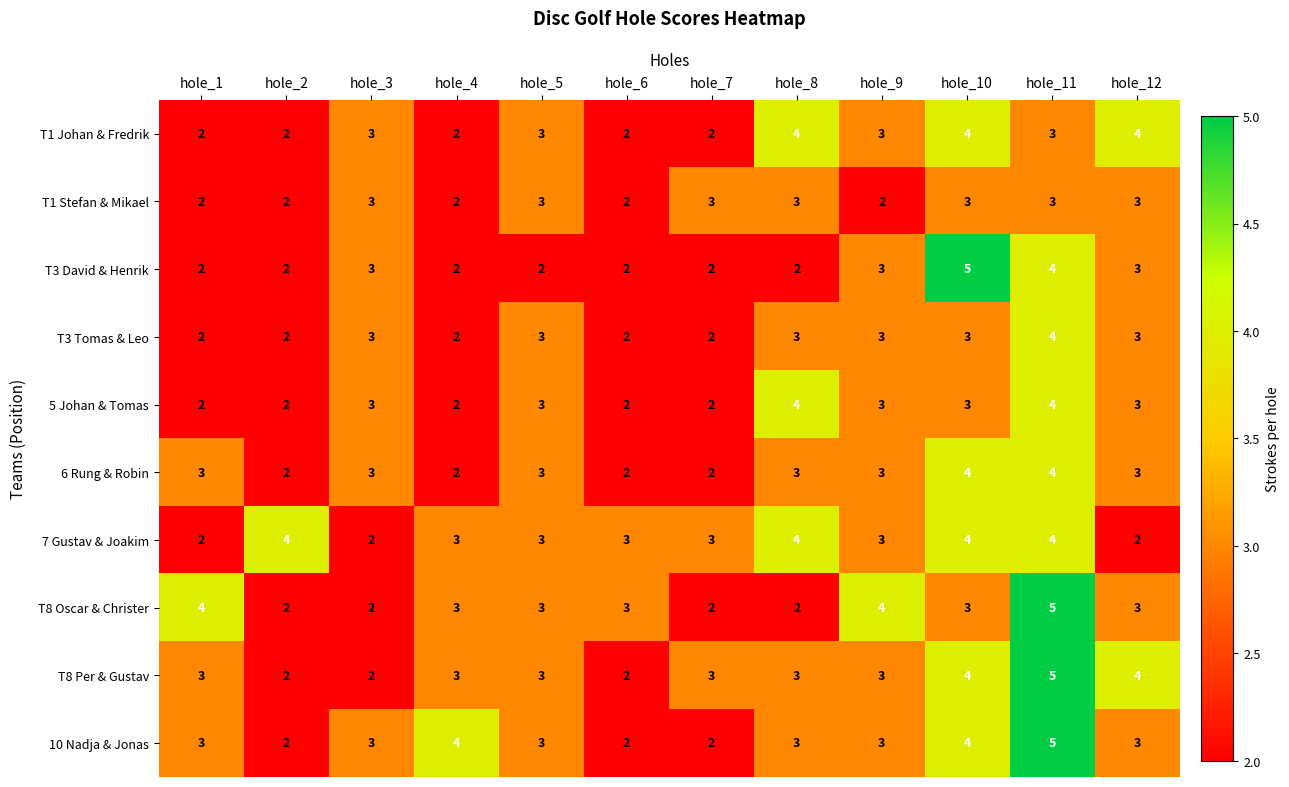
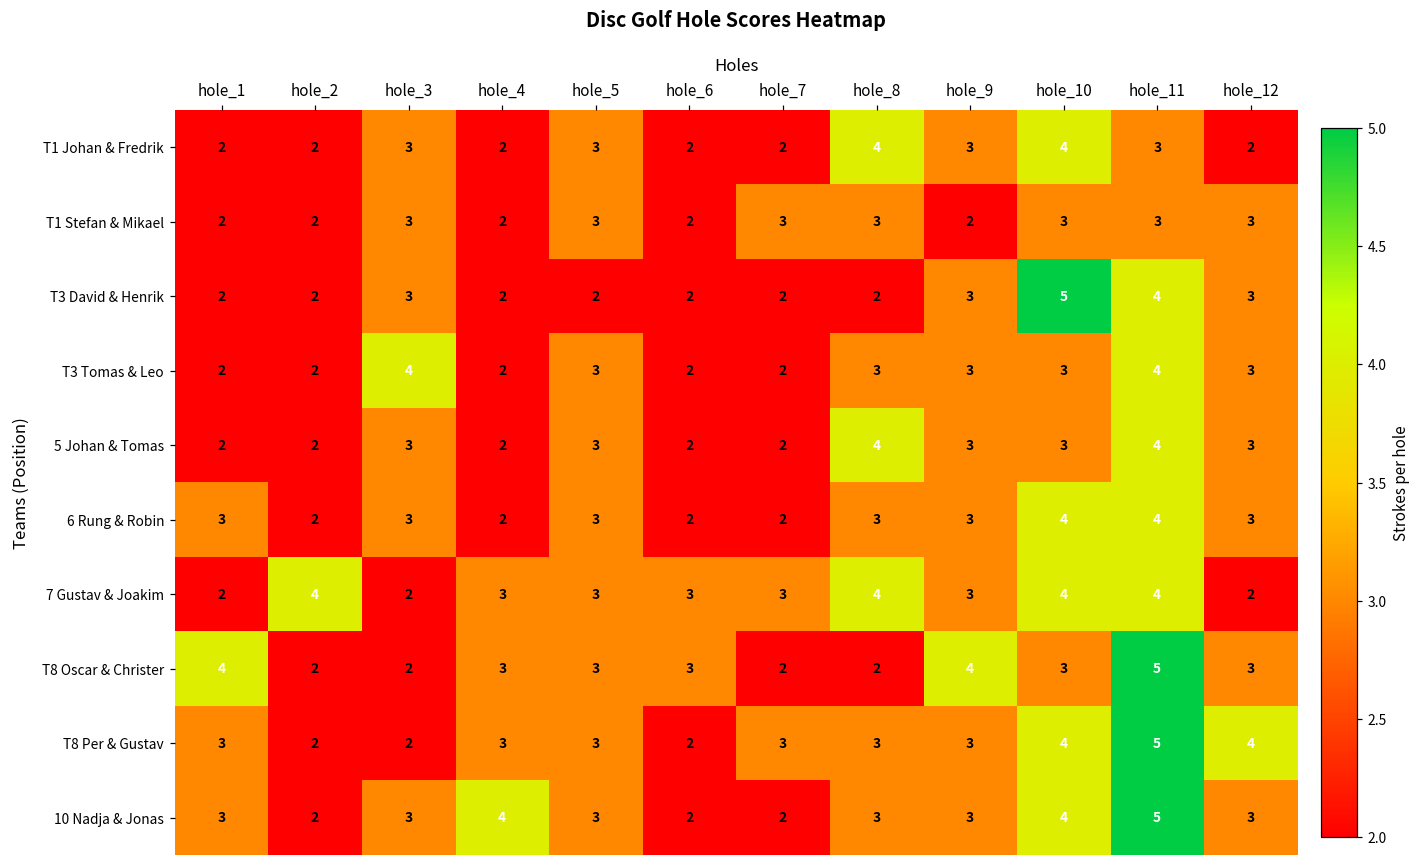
T1 Johan & Fredrik, hole_12: 4 -> 2
T3 Tomas & Leo, hole_3: 3 -> 4
